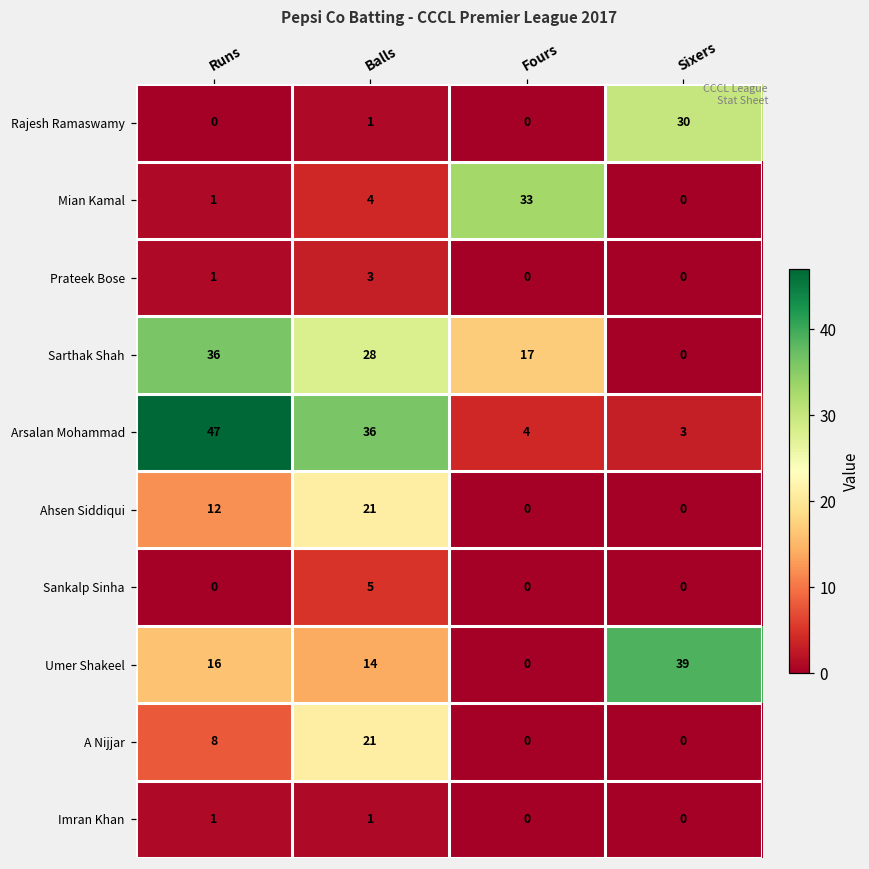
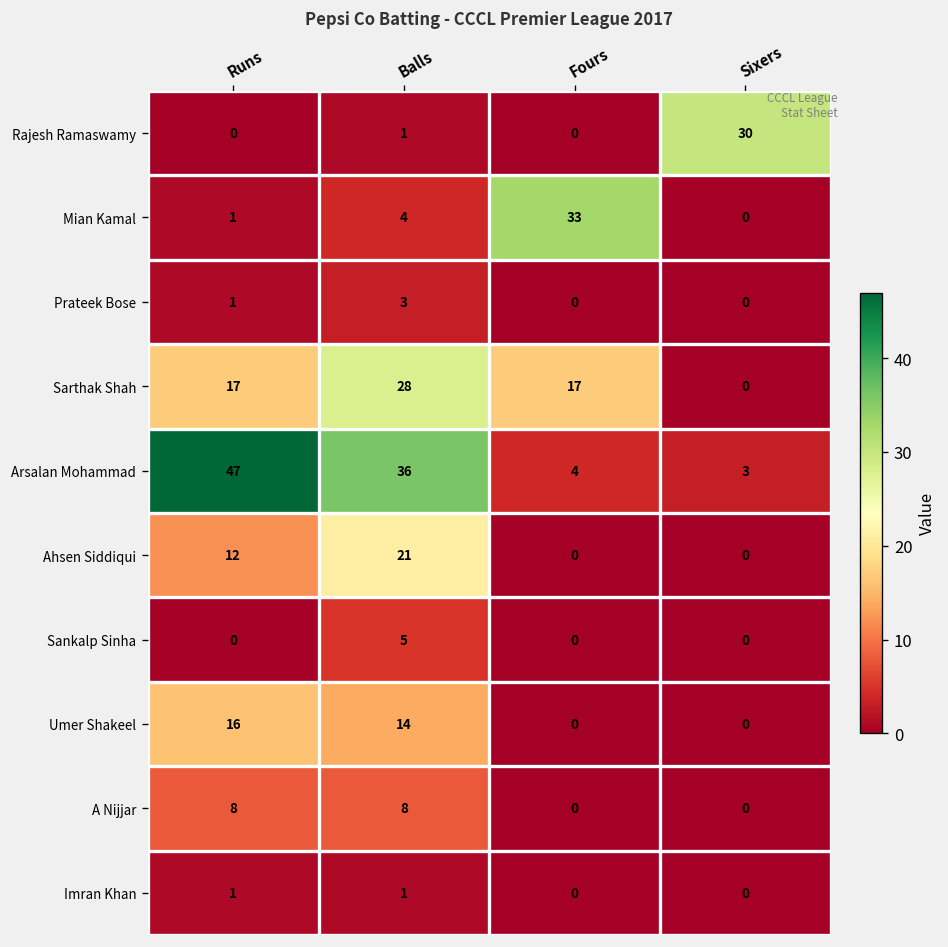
Sarthak Shah, Runs: 36 -> 17
Umer Shakeel, Sixers: 39 -> 0
A Nijjar, Balls: 21 -> 8
